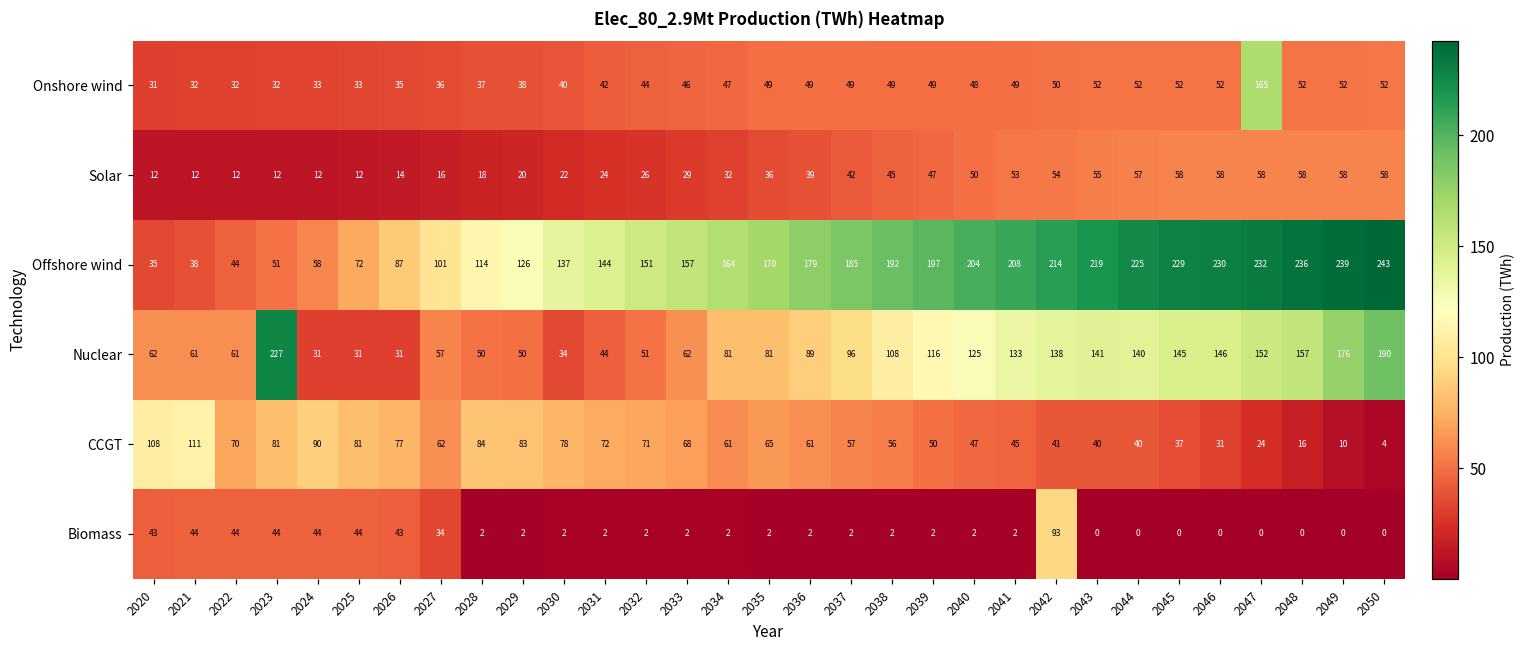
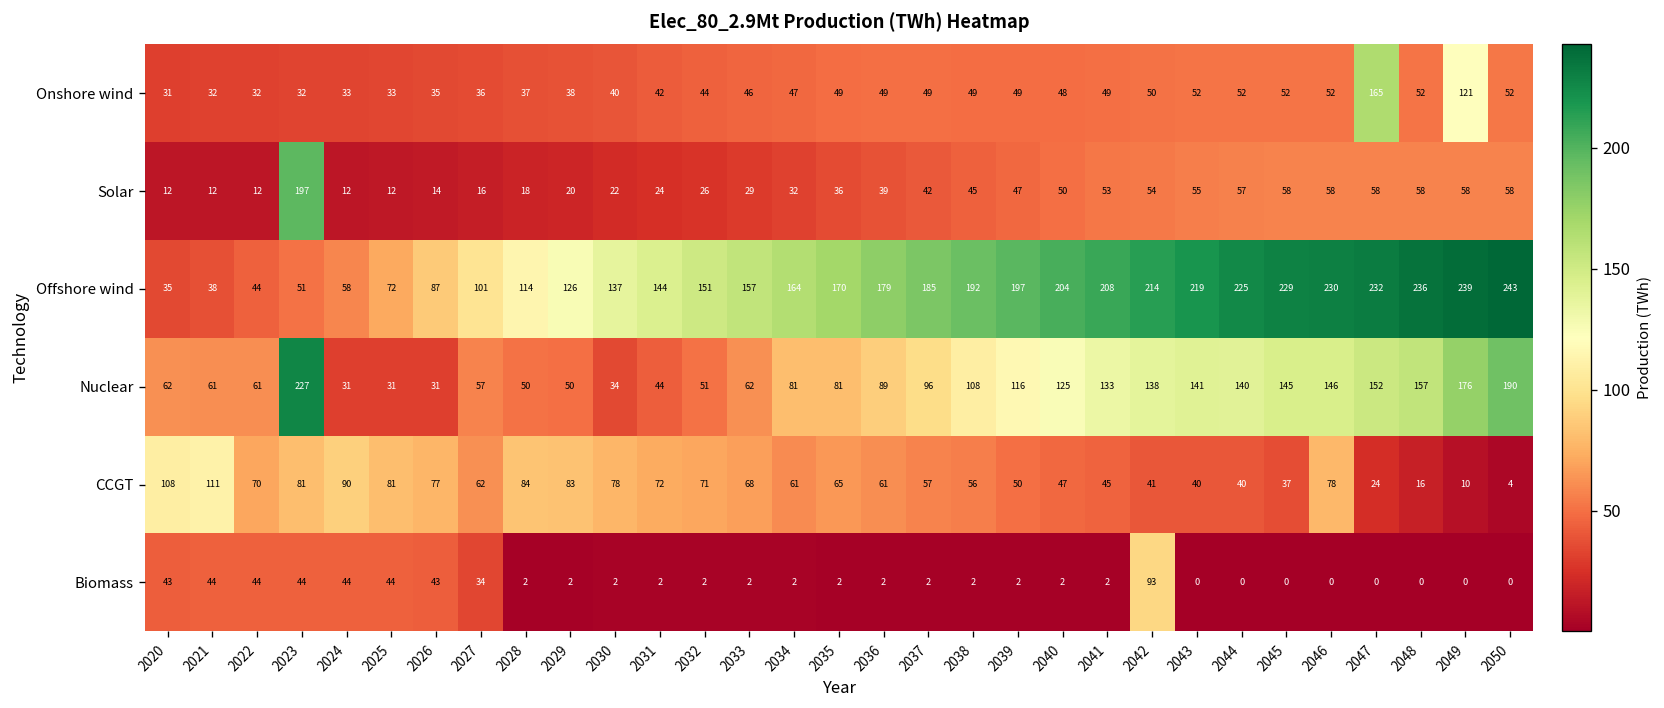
Onshore wind, 2049: 52 -> 121
Solar, 2023: 12 -> 197
CCGT, 2046: 31 -> 78
